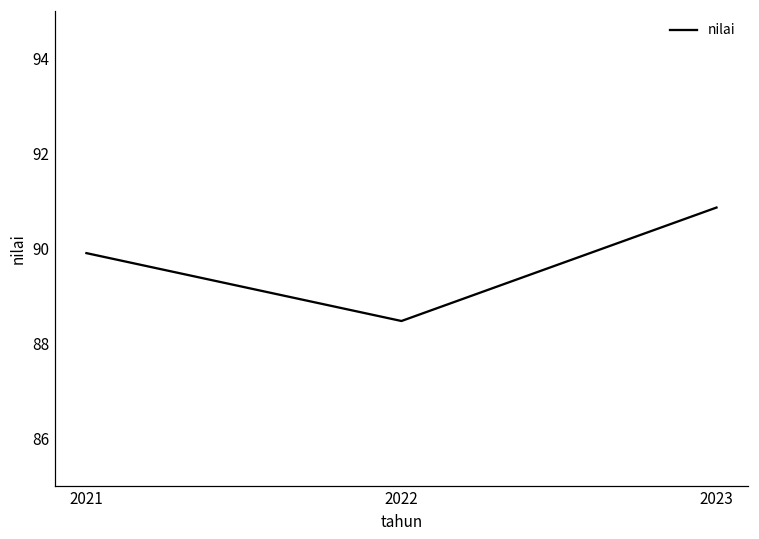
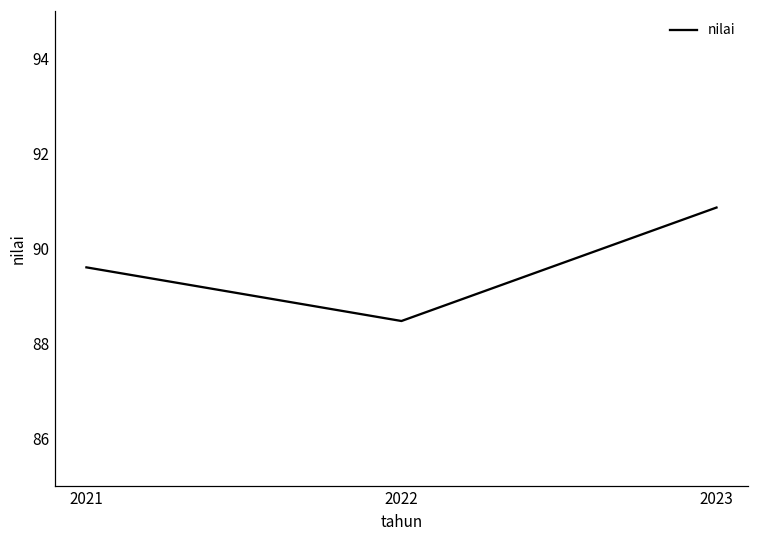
2021: 89.9 -> 89.6
